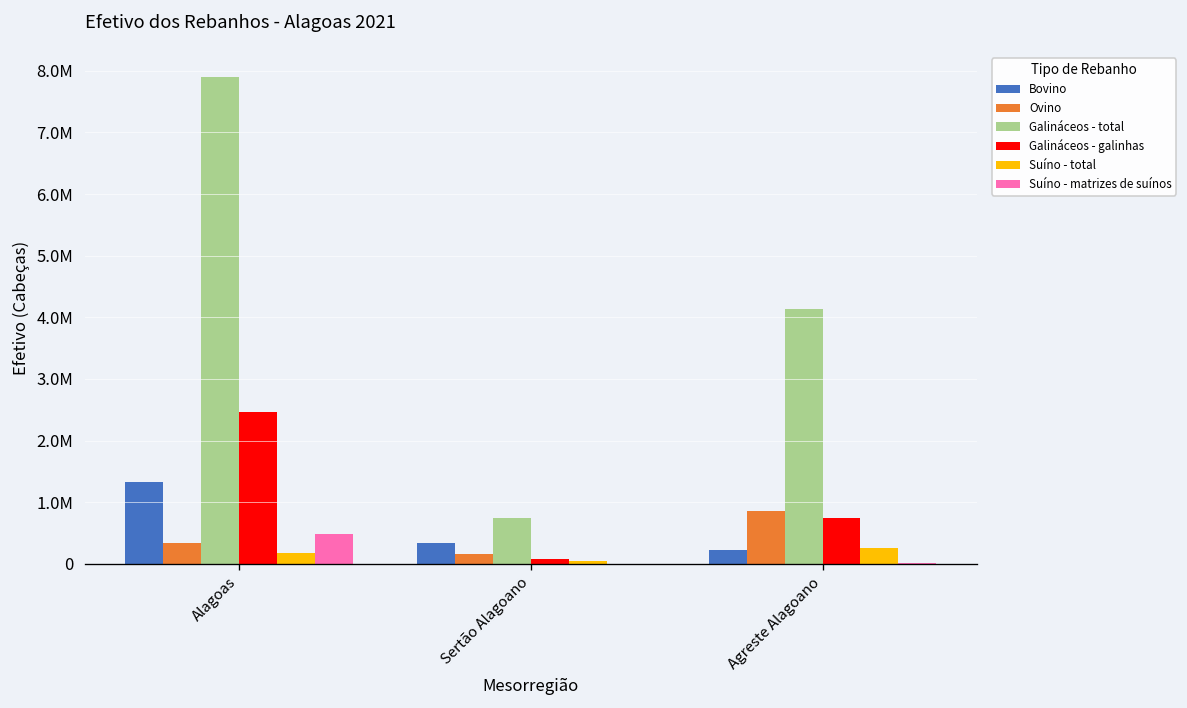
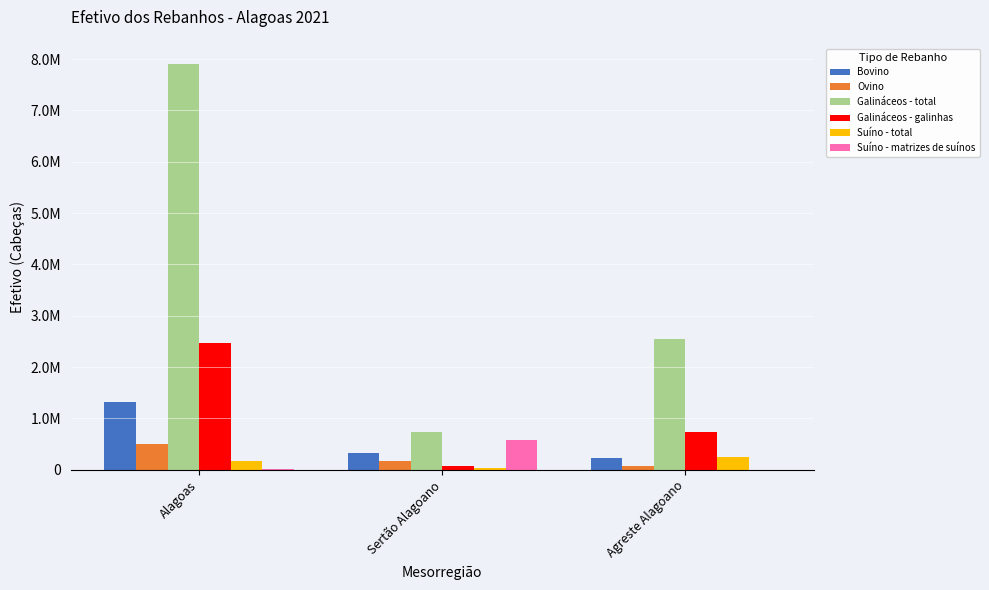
Ovino, Alagoas: 300000 -> 500000
Suíno - matrizes de suínos, Alagoas: 500000 -> 0
Suíno - matrizes de suínos, Sertão Alagoano: 0 -> 600000
Ovino, Agreste Alagoano: 900000 -> 100000
Galináceos - total, Agreste Alagoano: 4100000 -> 2600000
